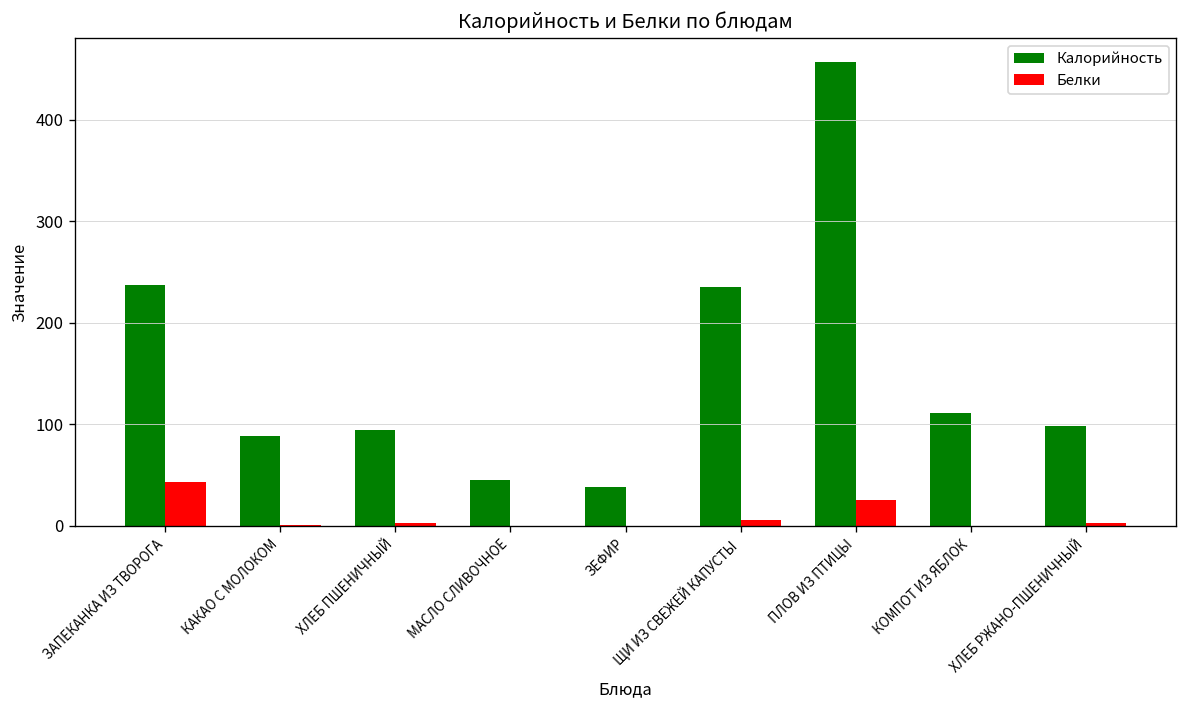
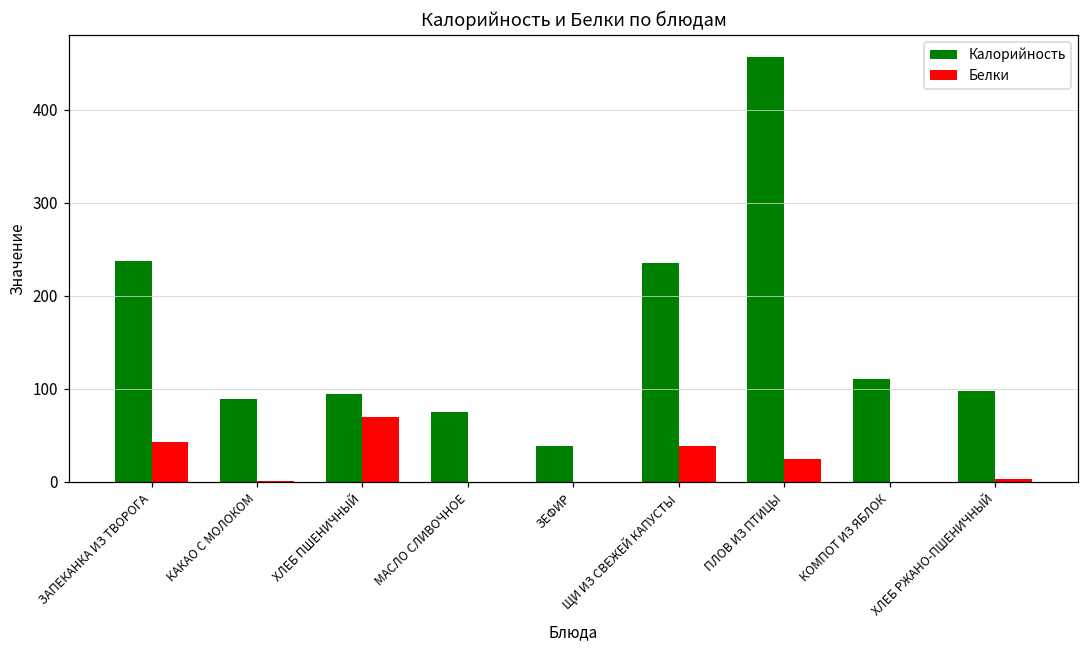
Белки, ХЛЕБ ПШЕНИЧНЫЙ: 0 -> 70
Калорийность, МАСЛО СЛИВОЧНОЕ: 50 -> 80
Белки, ЩИ ИЗ СВЕЖЕЙ КАПУСТЫ: 10 -> 40
